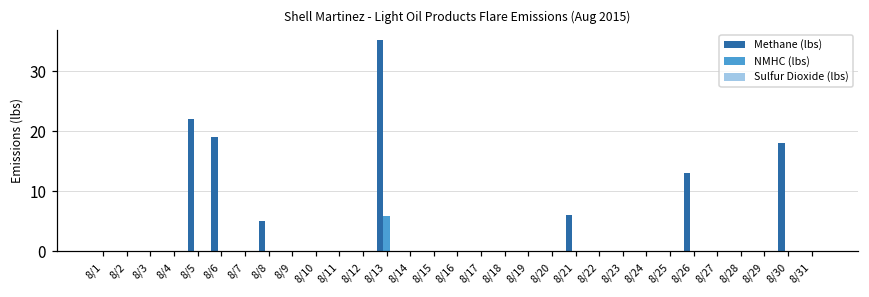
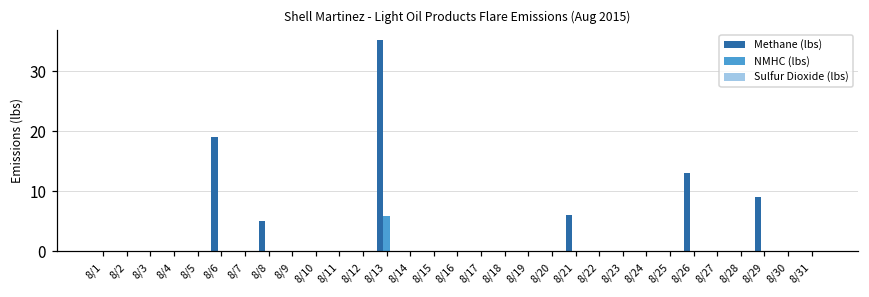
Methane (lbs), 8/5: 22 -> 0
Methane (lbs), 8/29: 0 -> 9
Methane (lbs), 8/30: 18 -> 0
